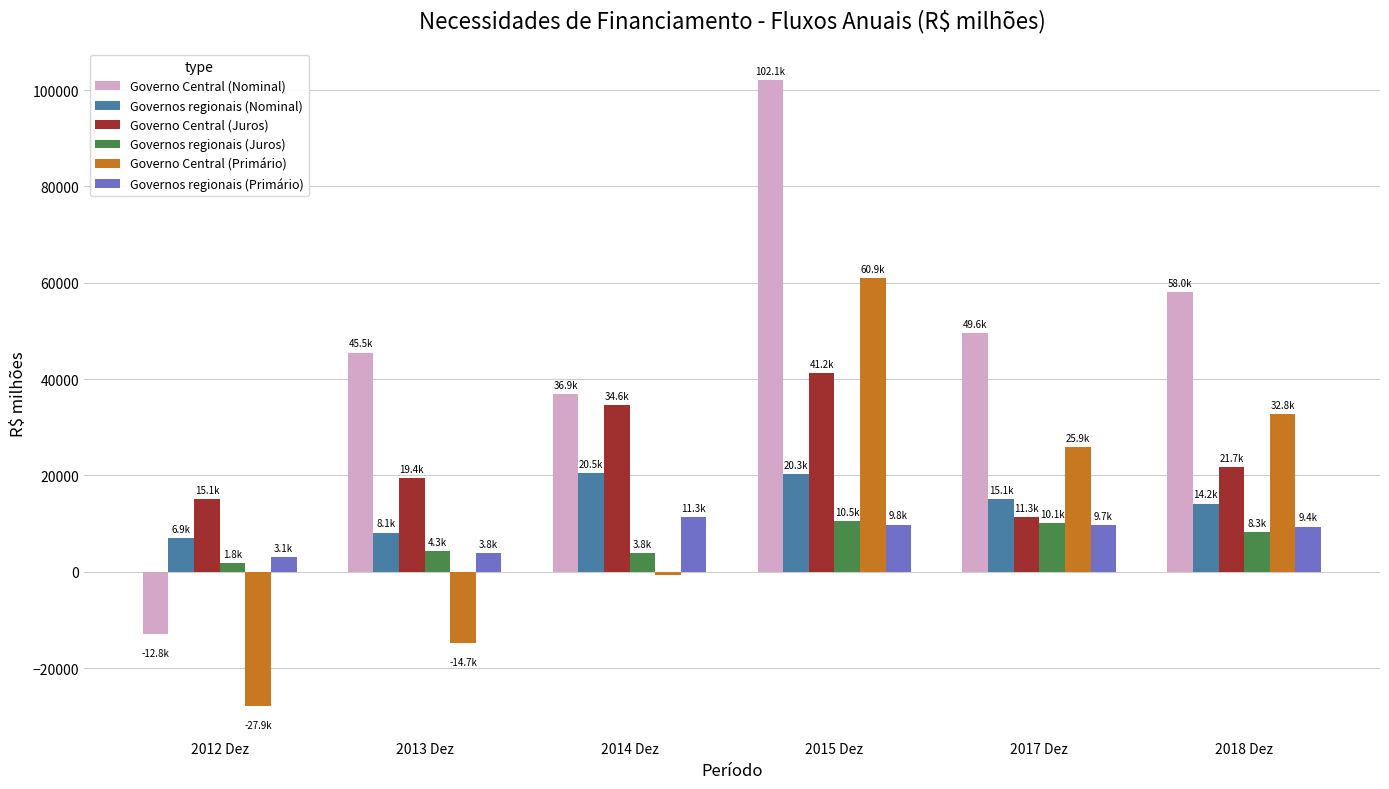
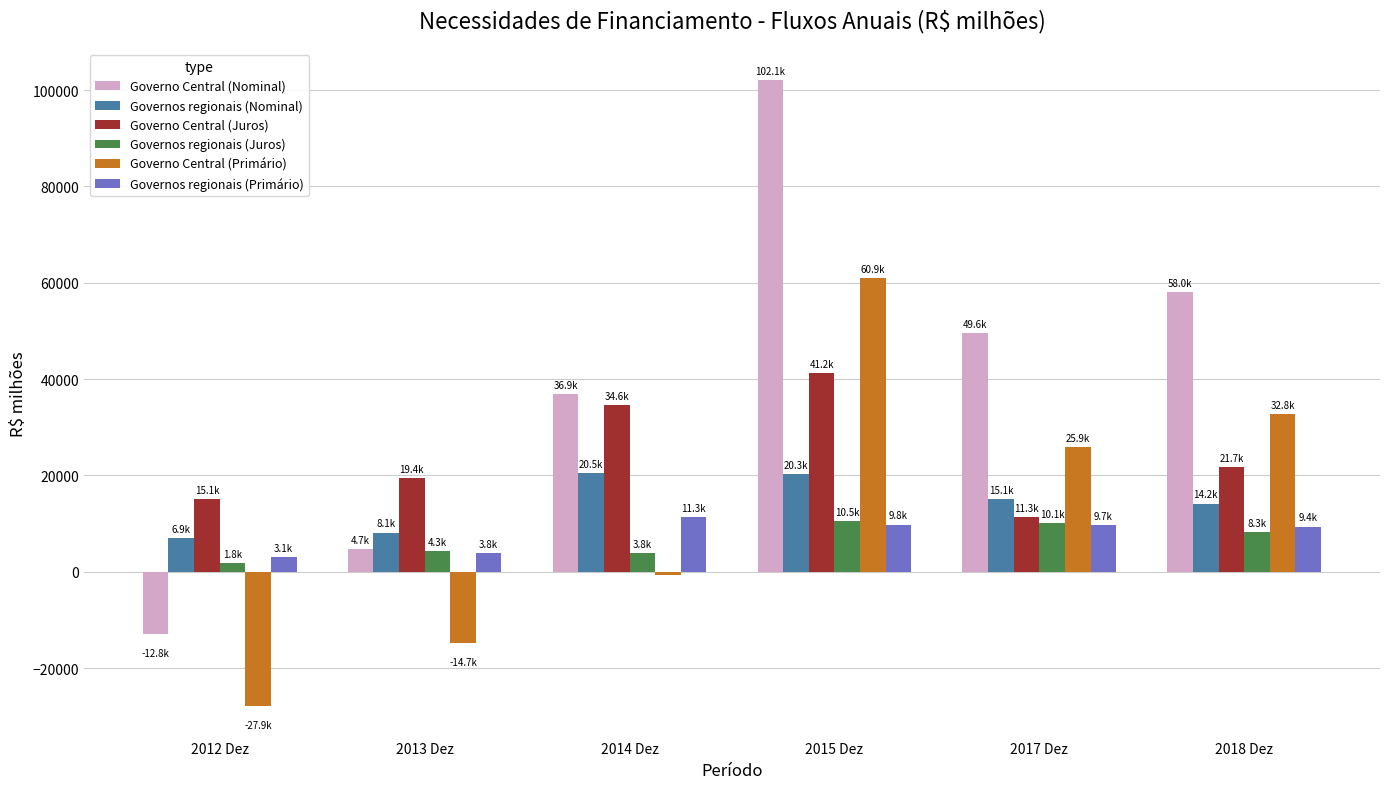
Governo Central (Nominal), 2013 Dez: 45.5k -> 4.7k
